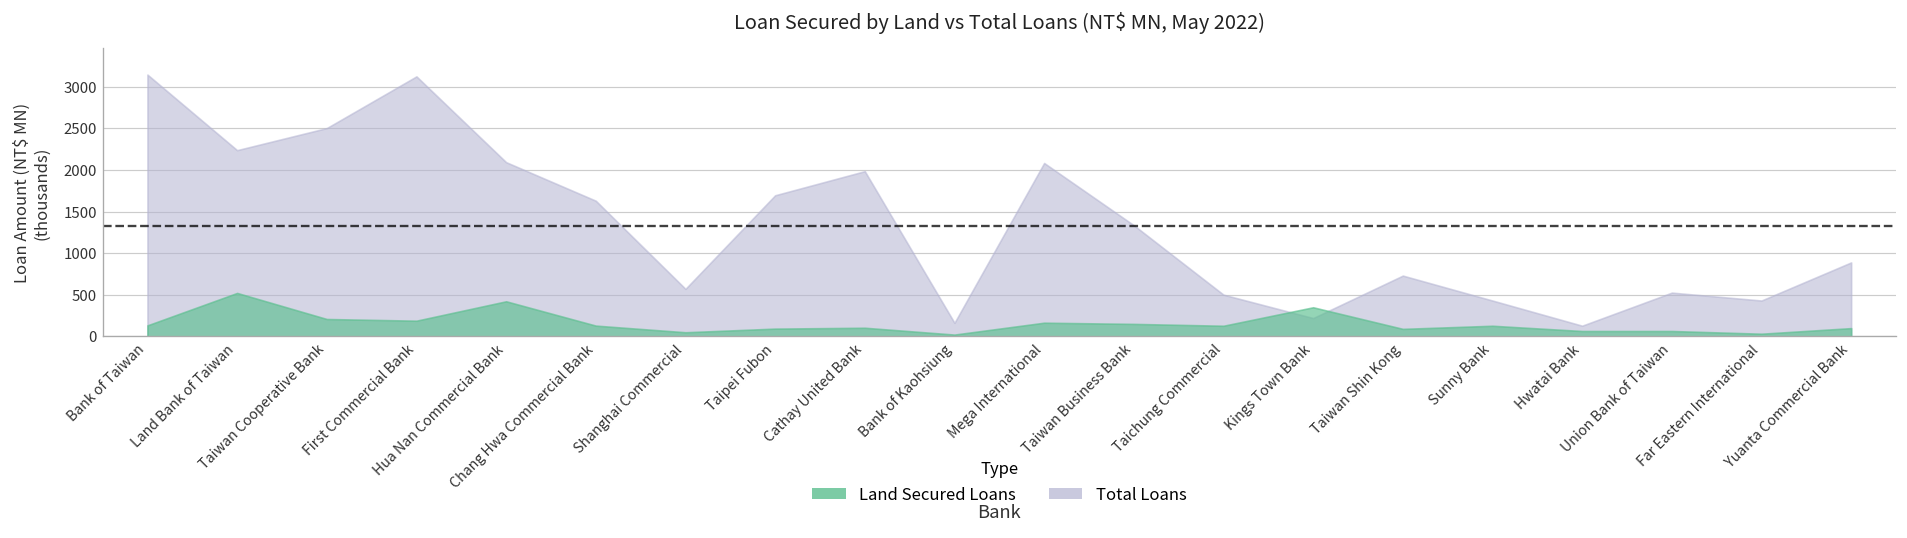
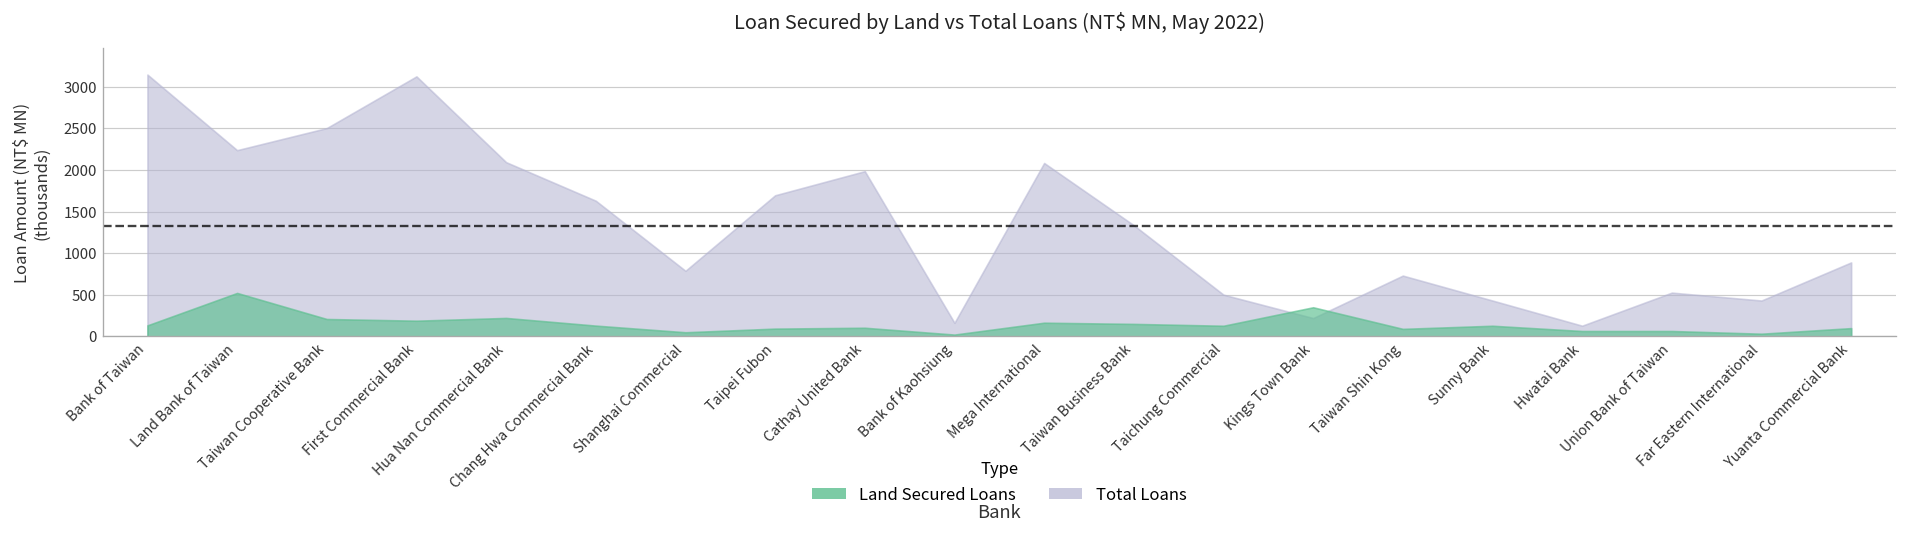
Land Secured Loans, Hua Nan Commercial Bank: 400 -> 200
Total Loans, Shanghai Commercial: 600 -> 800
